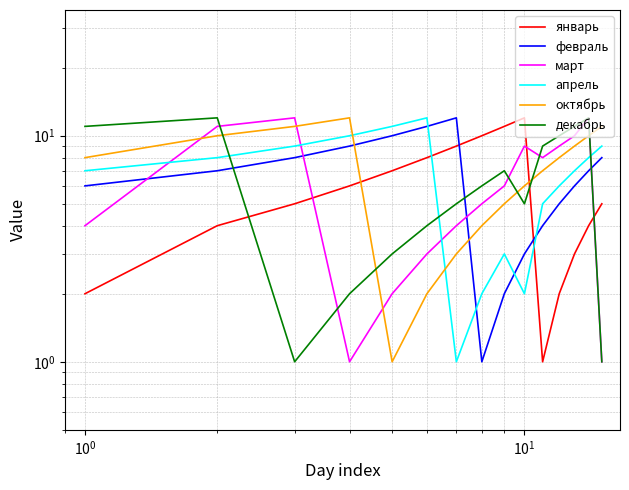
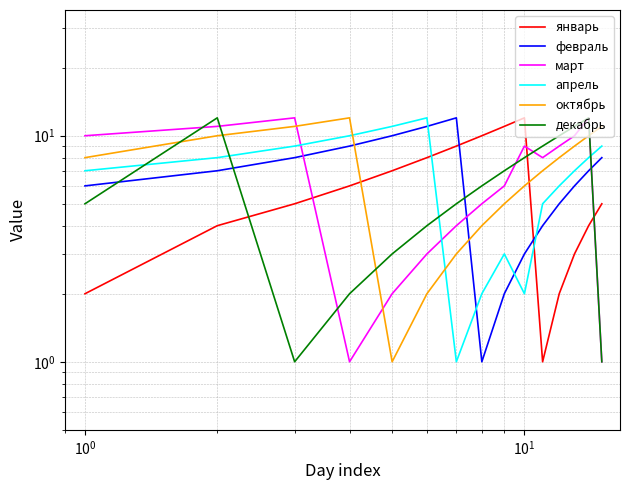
март, 10^0: 4 -> 10
декабрь, 10^0: 11 -> 5
декабрь, 10^1: 5 -> 8
